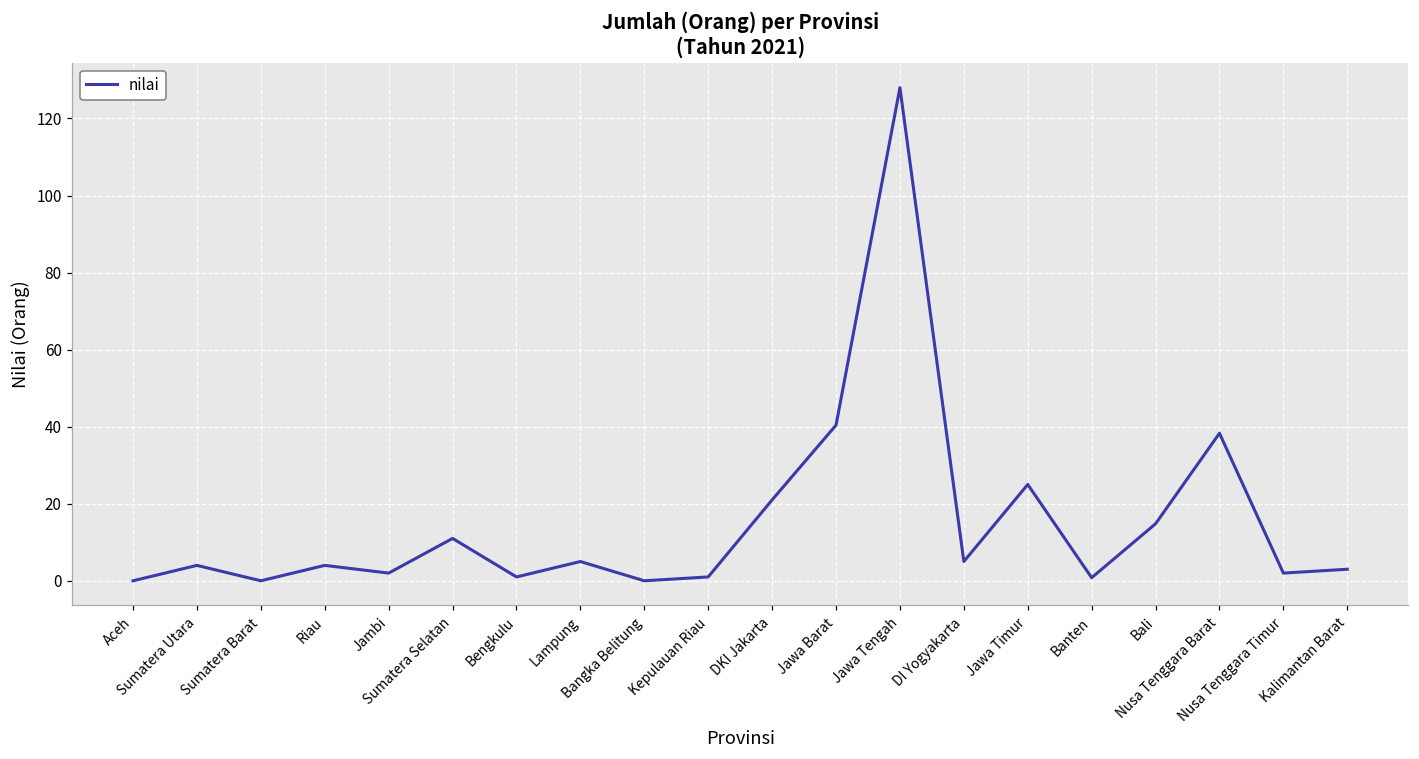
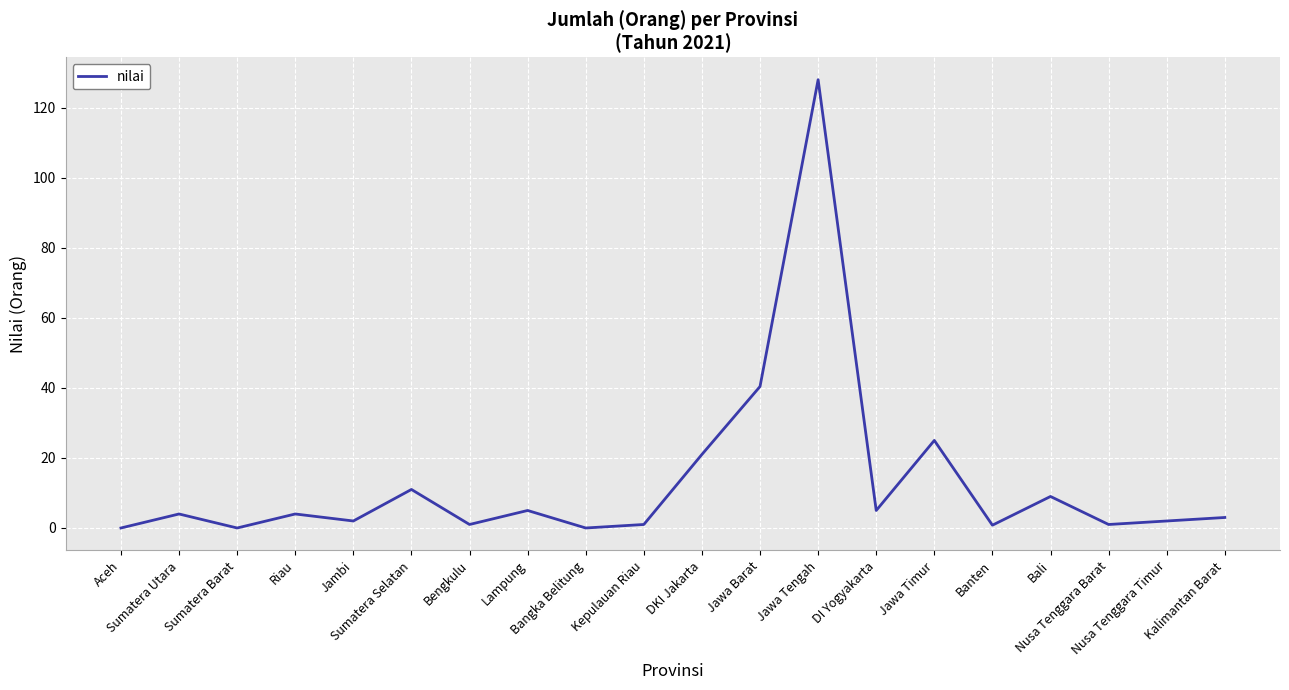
Bali: 15 -> 9
Nusa Tenggara Barat: 38 -> 1
